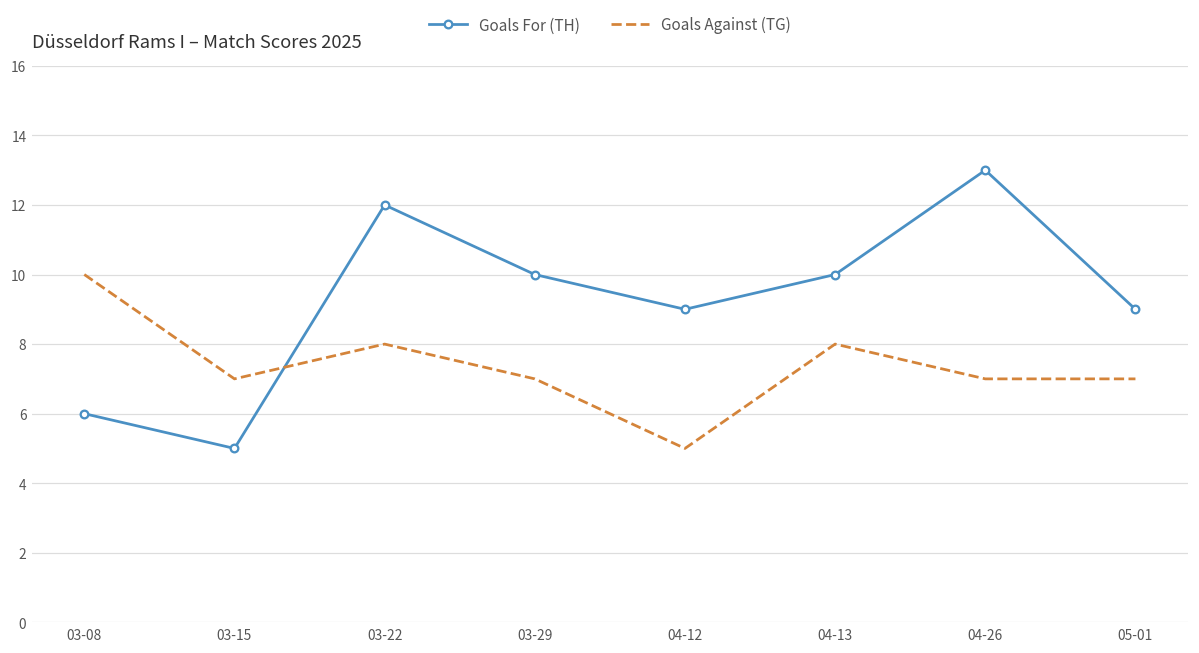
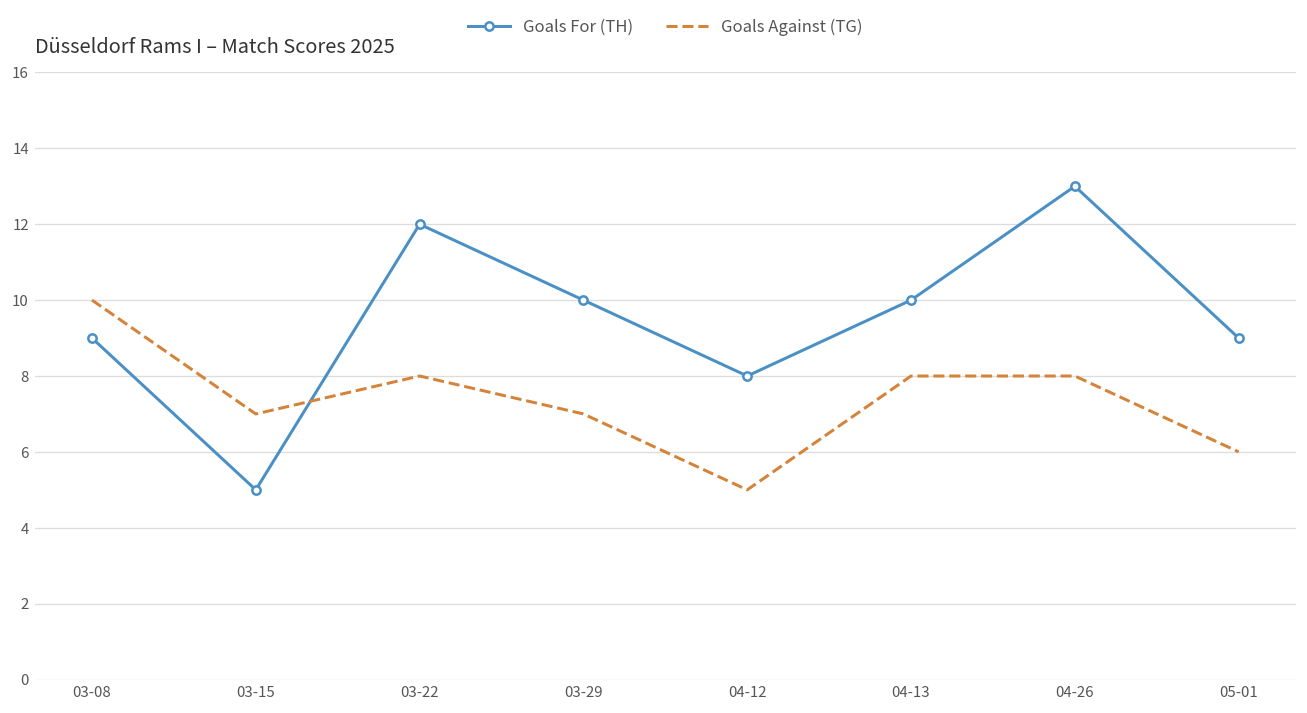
Goals For (TH), 03-08: 6 -> 9
Goals For (TH), 04-12: 9 -> 8
Goals Against (TG), 04-26: 7 -> 8
Goals Against (TG), 05-01: 7 -> 6
